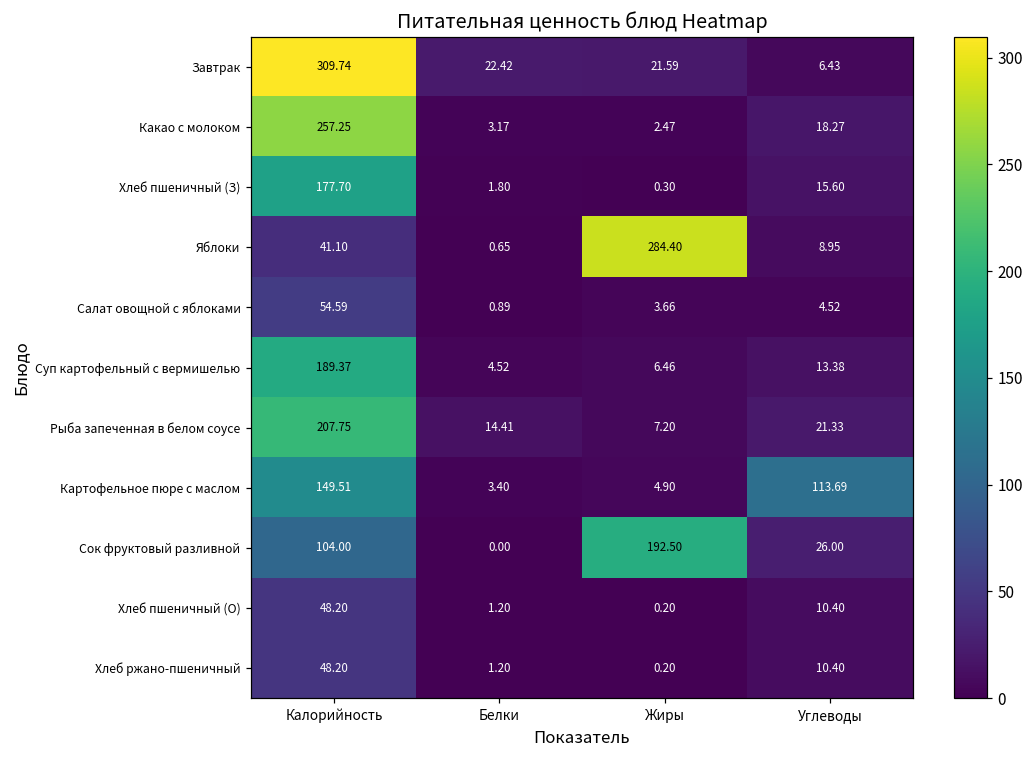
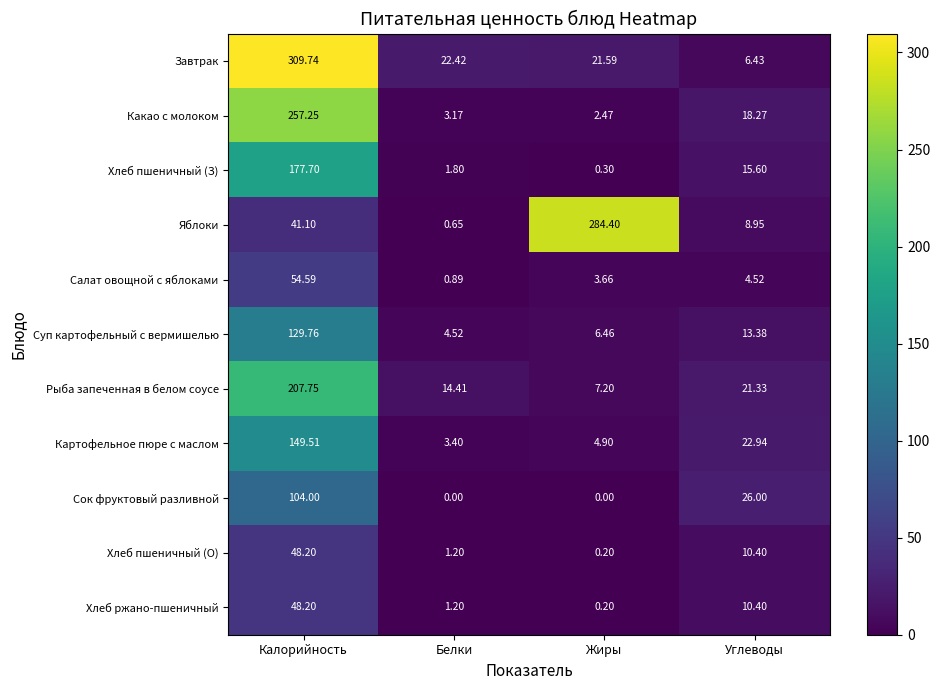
Суп картофельный с вермишелью, Калорийность: 189.37 -> 129.76
Картофельное пюре с маслом, Углеводы: 113.69 -> 22.94
Сок фруктовый разливной, Жиры: 192.50 -> 0.00
